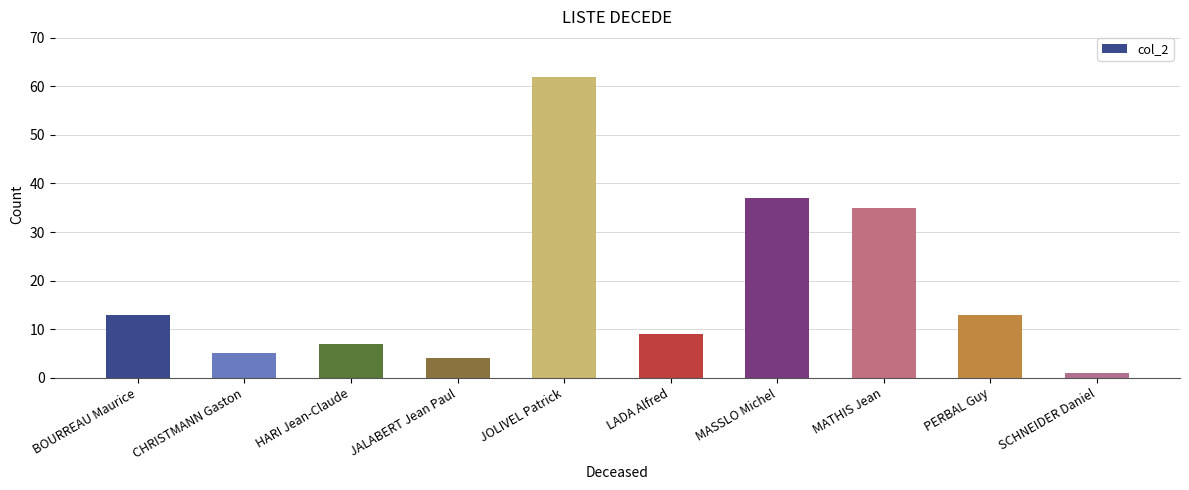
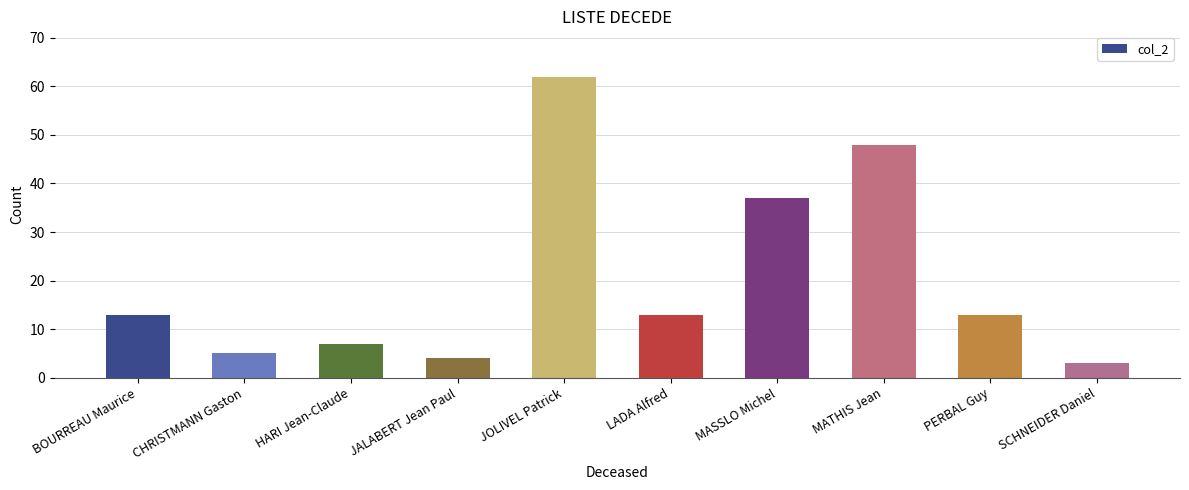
LADA Alfred: 9 -> 13
MATHIS Jean: 35 -> 48
SCHNEIDER Daniel: 1 -> 3
